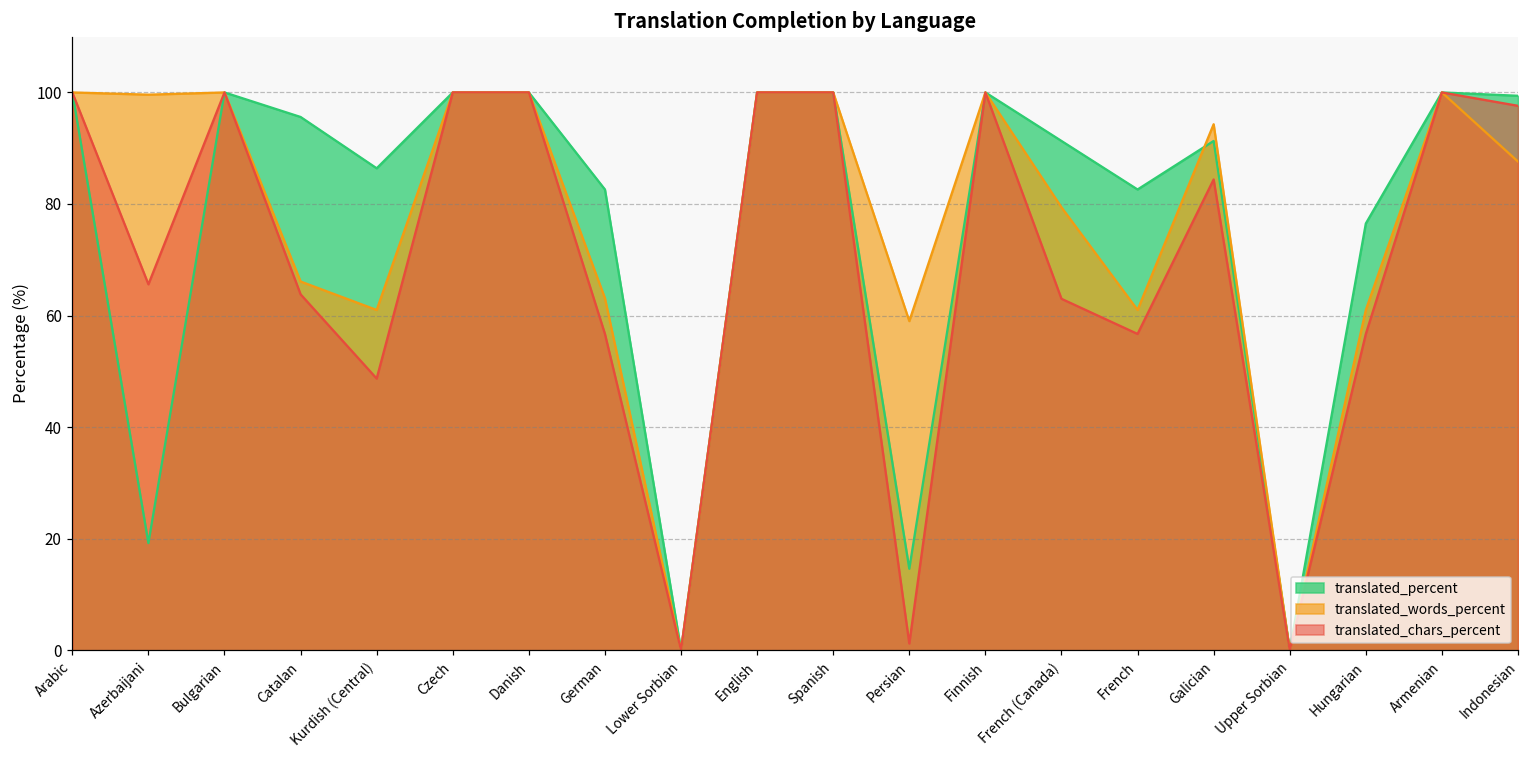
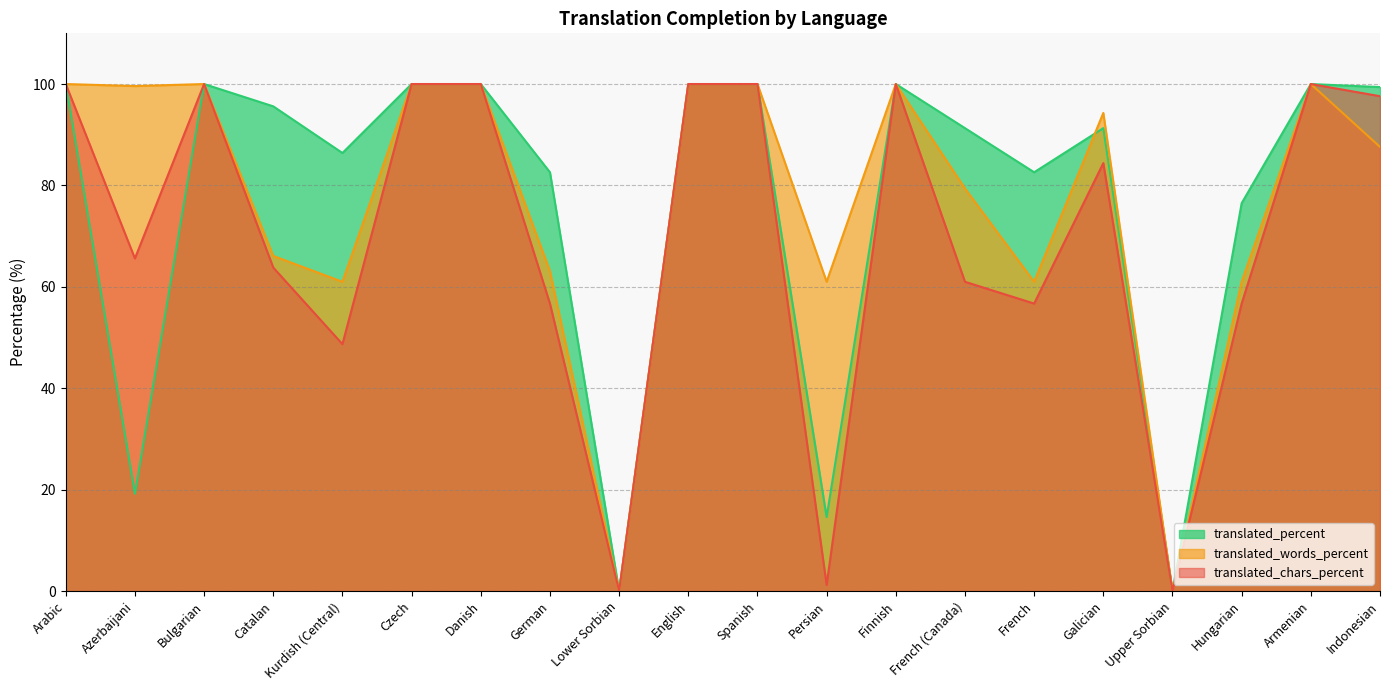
translated_words_percent, Persian: 59 -> 61
translated_chars_percent, French (Canada): 63 -> 61
